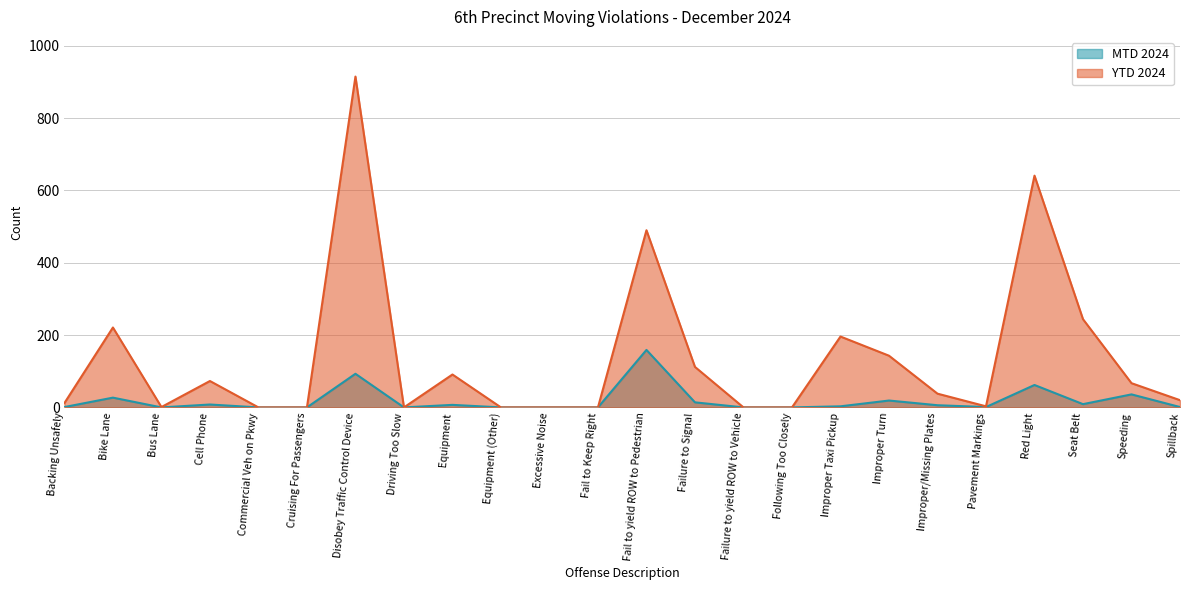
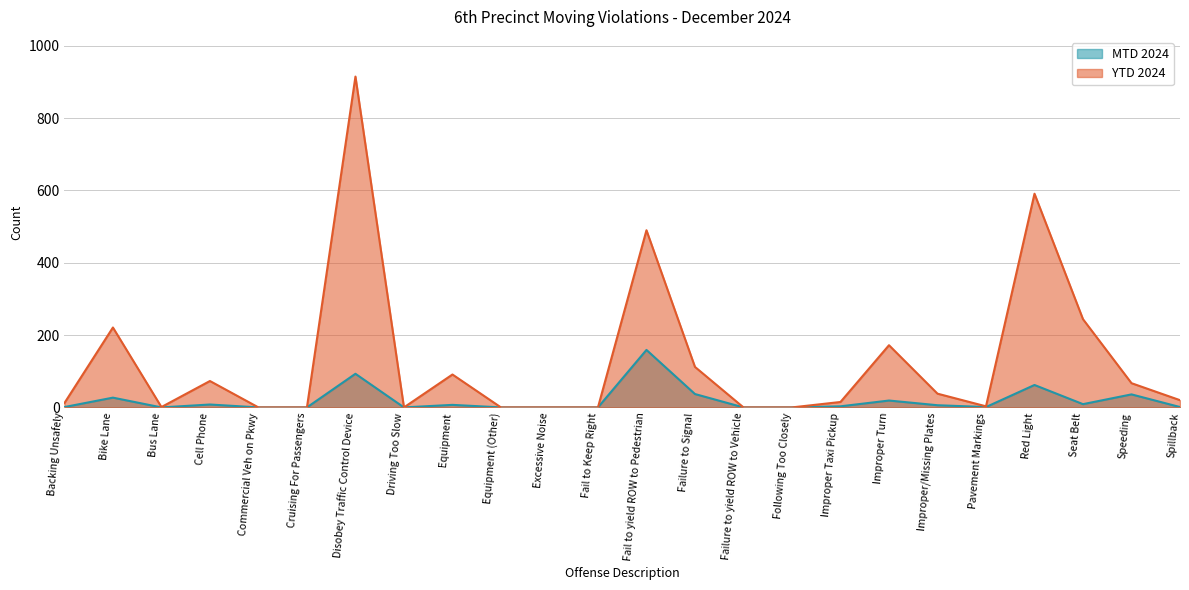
MTD 2024, Failure to Signal: 10 -> 40
YTD 2024, Improper Taxi Pickup: 200 -> 20
YTD 2024, Improper Turn: 140 -> 170
YTD 2024, Red Light: 640 -> 590
